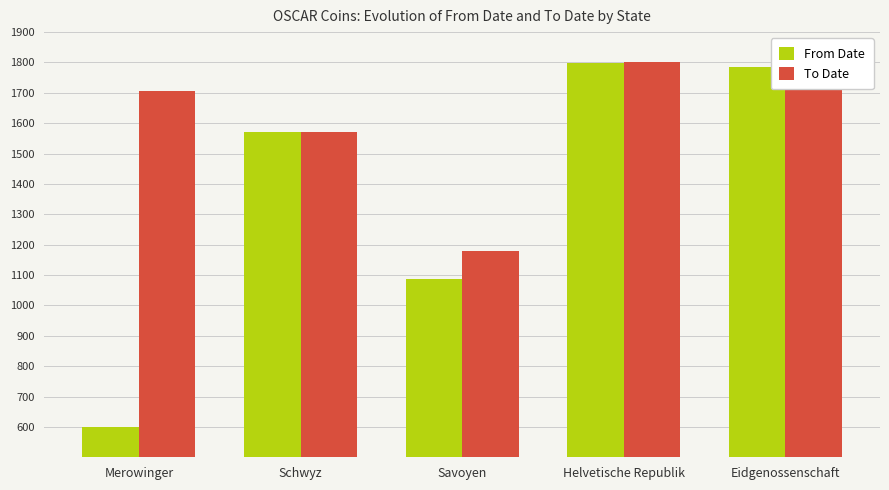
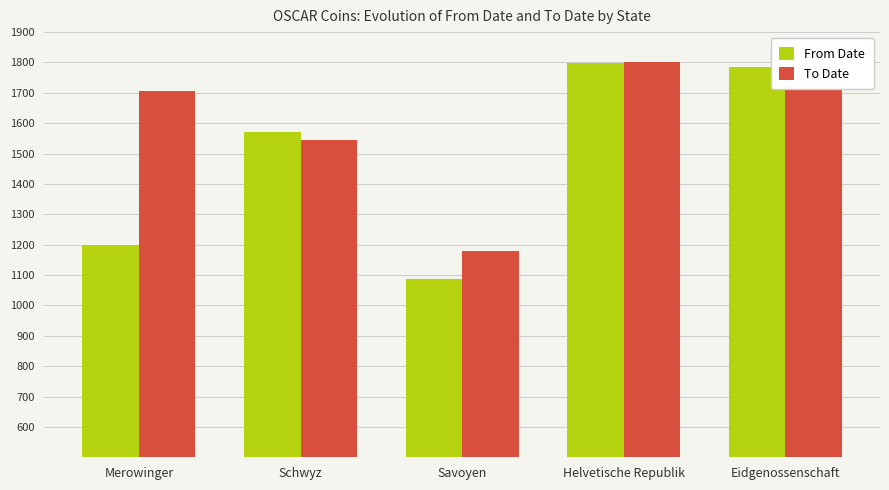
From Date, Merowinger: 600 -> 1200
To Date, Schwyz: 1570 -> 1540
